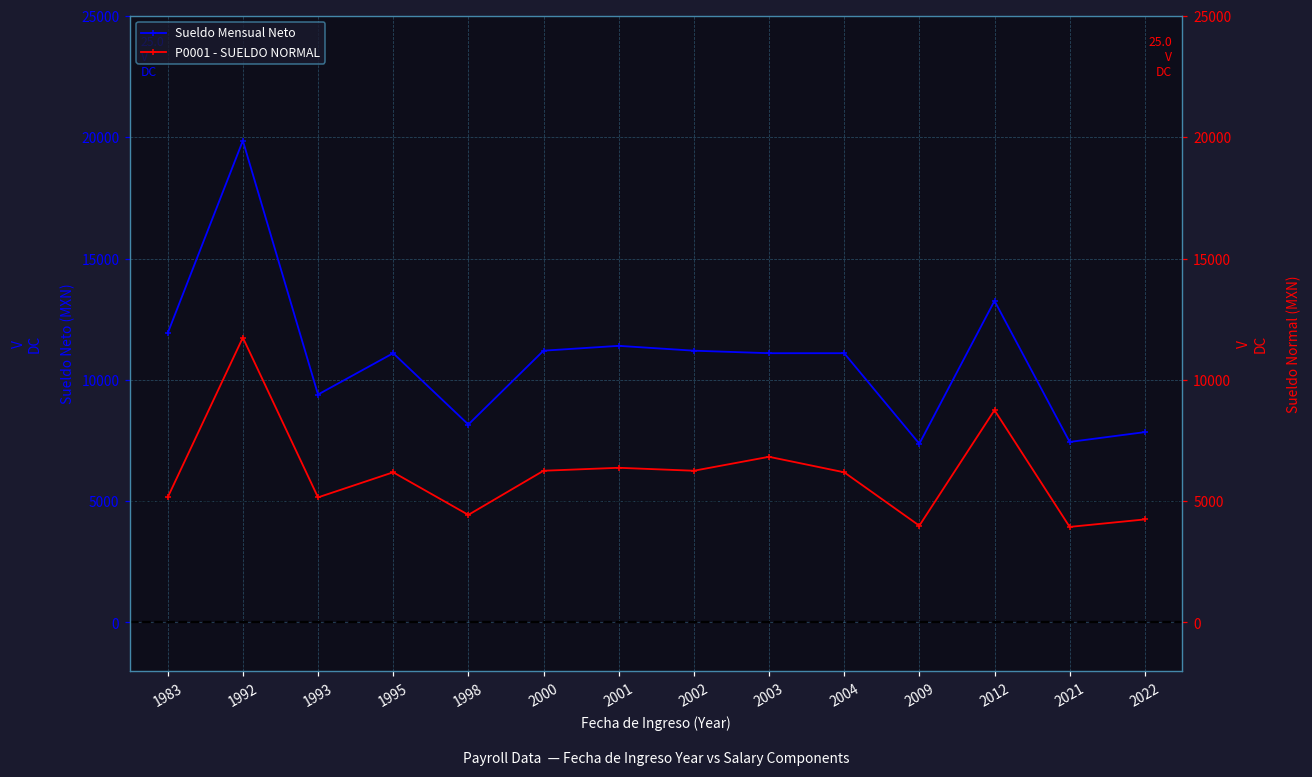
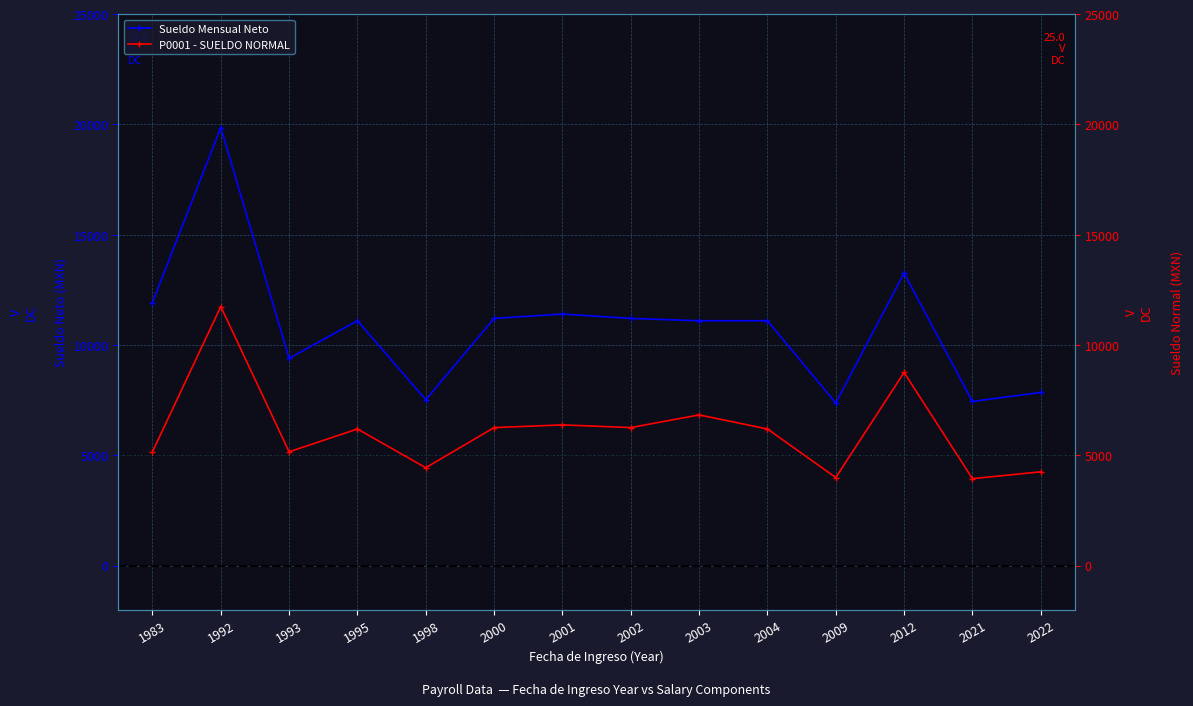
Sueldo Mensual Neto, 1998: 8200 -> 7500
